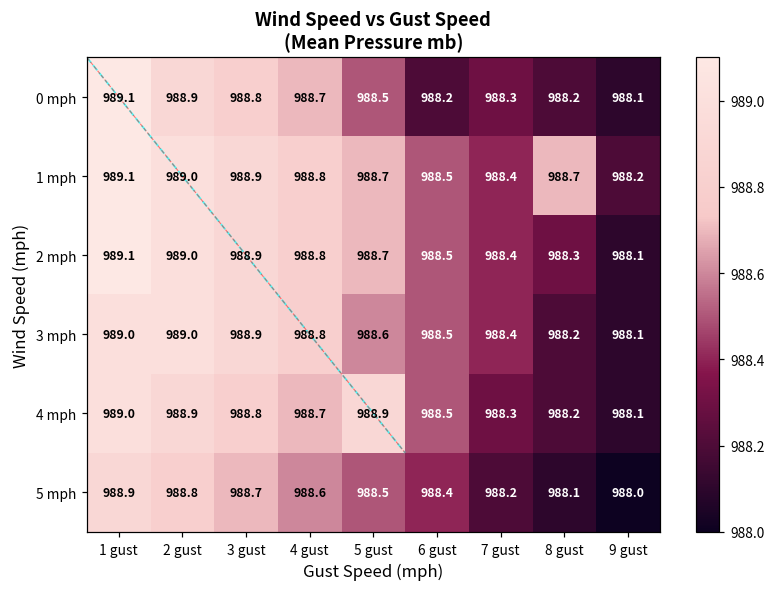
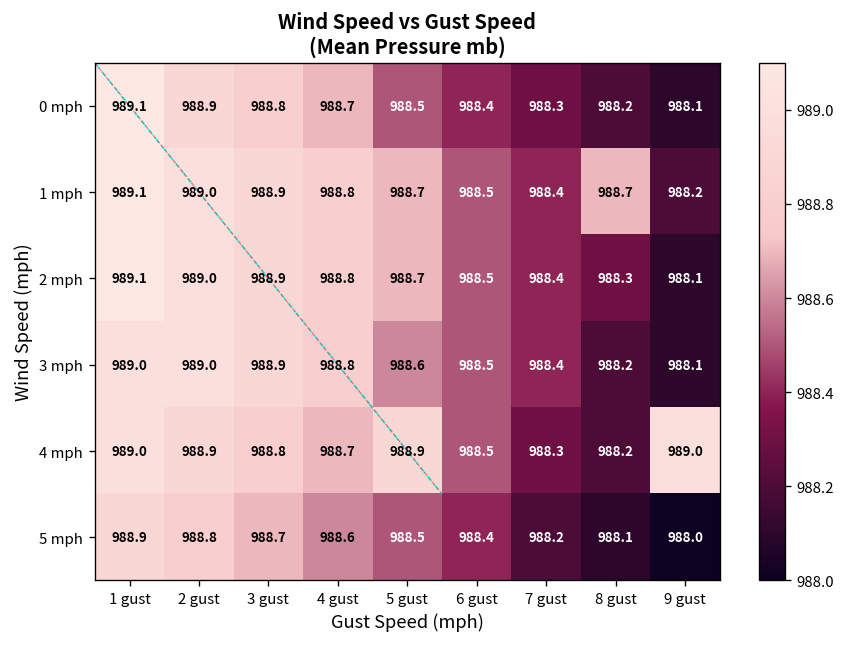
0 mph, 6 gust: 988.2 -> 988.4
4 mph, 9 gust: 988.1 -> 989.0
